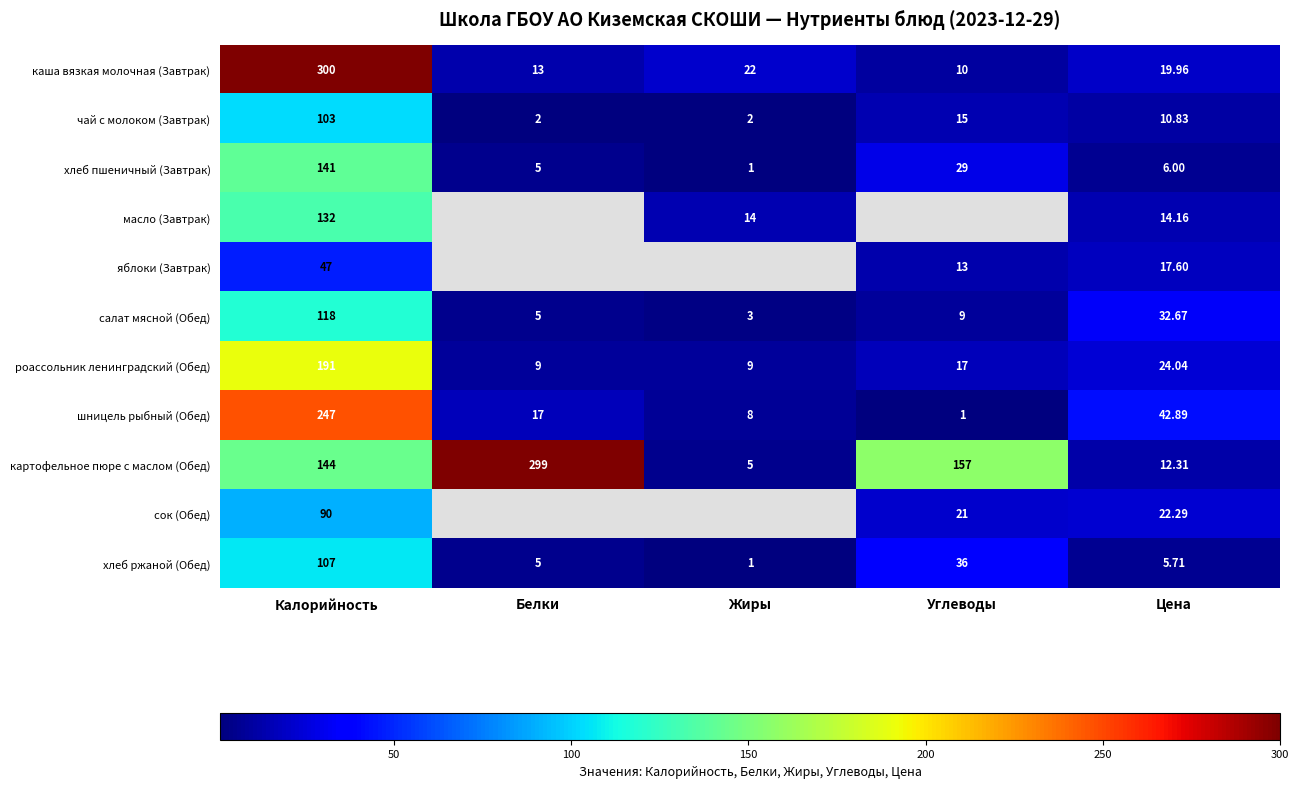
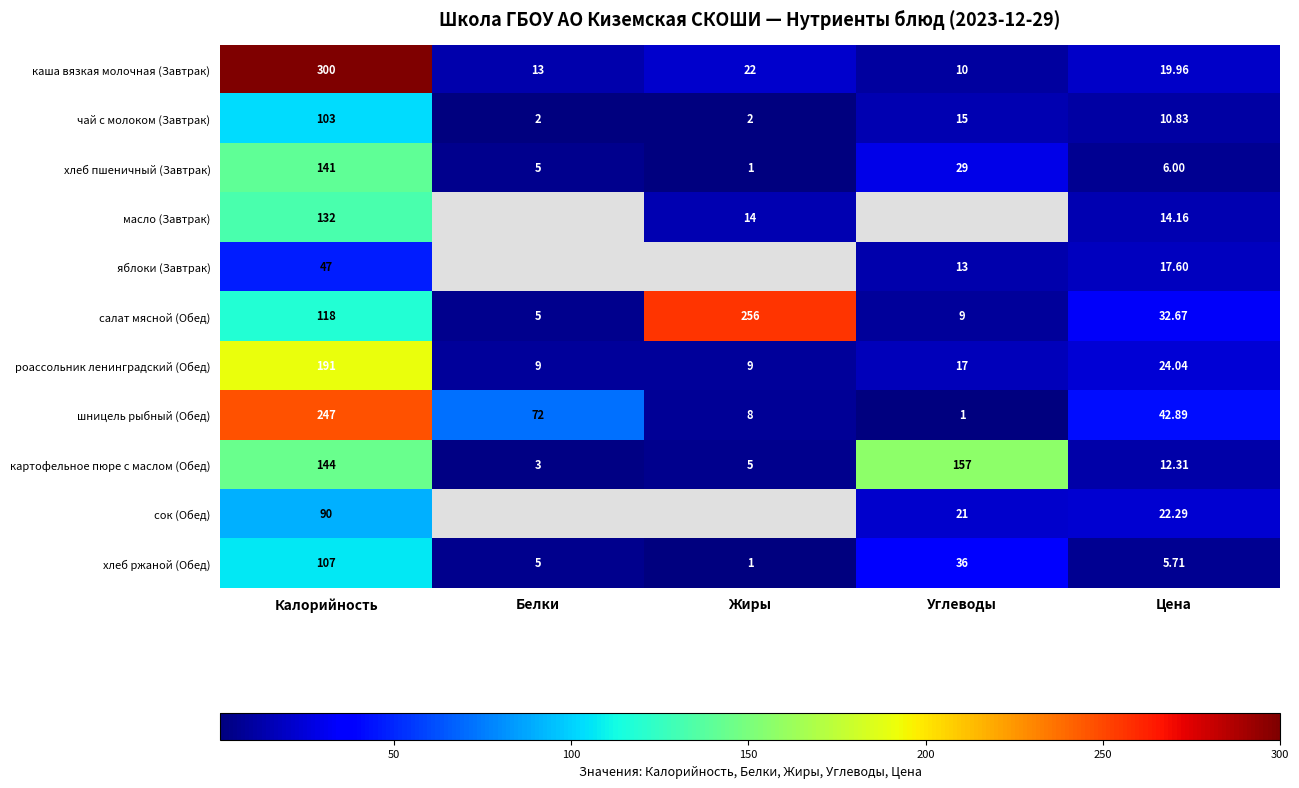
салат мясной (Обед), Жиры: 3 -> 256
шницель рыбный (Обед), Белки: 17 -> 72
картофельное пюре с маслом (Обед), Белки: 299 -> 3
